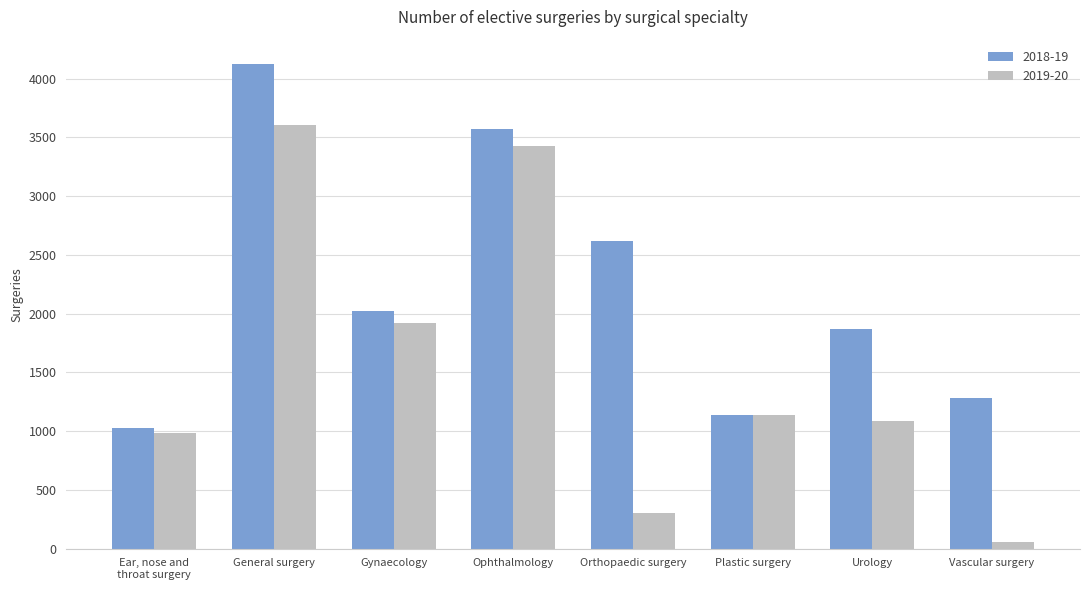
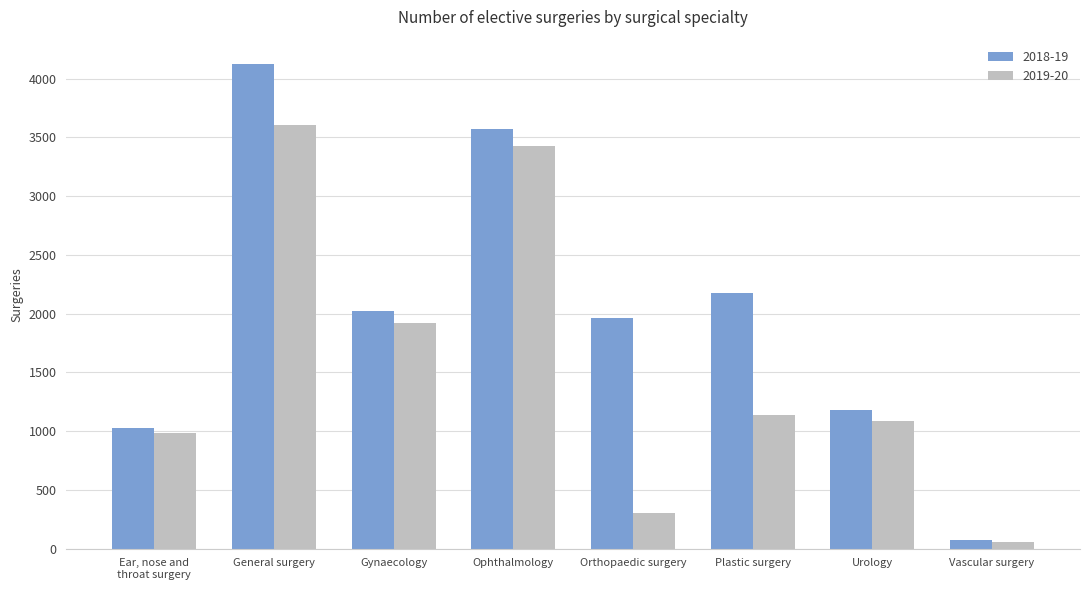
2018-19, Orthopaedic surgery: 2620 -> 1960
2018-19, Plastic surgery: 1140 -> 2180
2018-19, Urology: 1870 -> 1180
2018-19, Vascular surgery: 1280 -> 70
